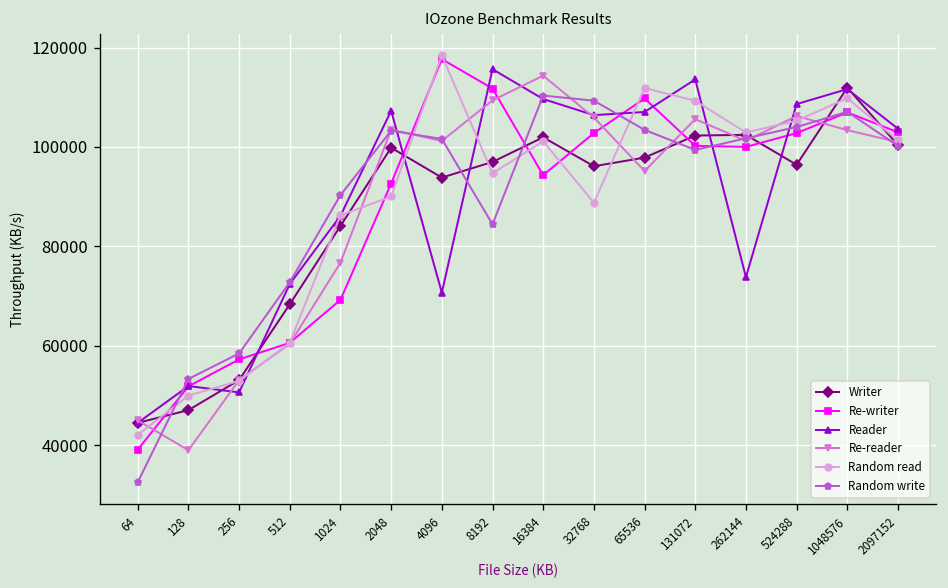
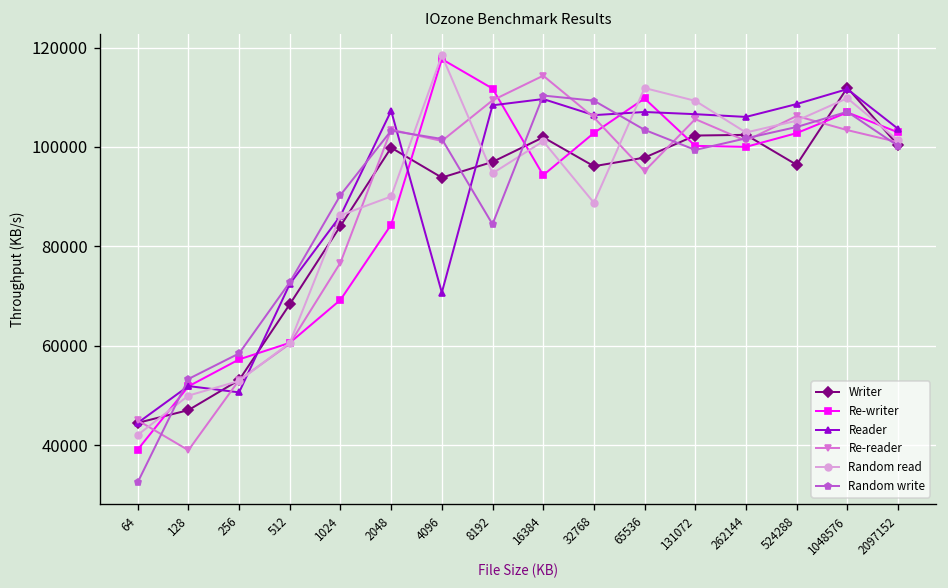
Re-writer, 2048: 93000 -> 84000
Reader, 8192: 116000 -> 108000
Reader, 131072: 114000 -> 107000
Reader, 262144: 74000 -> 106000
